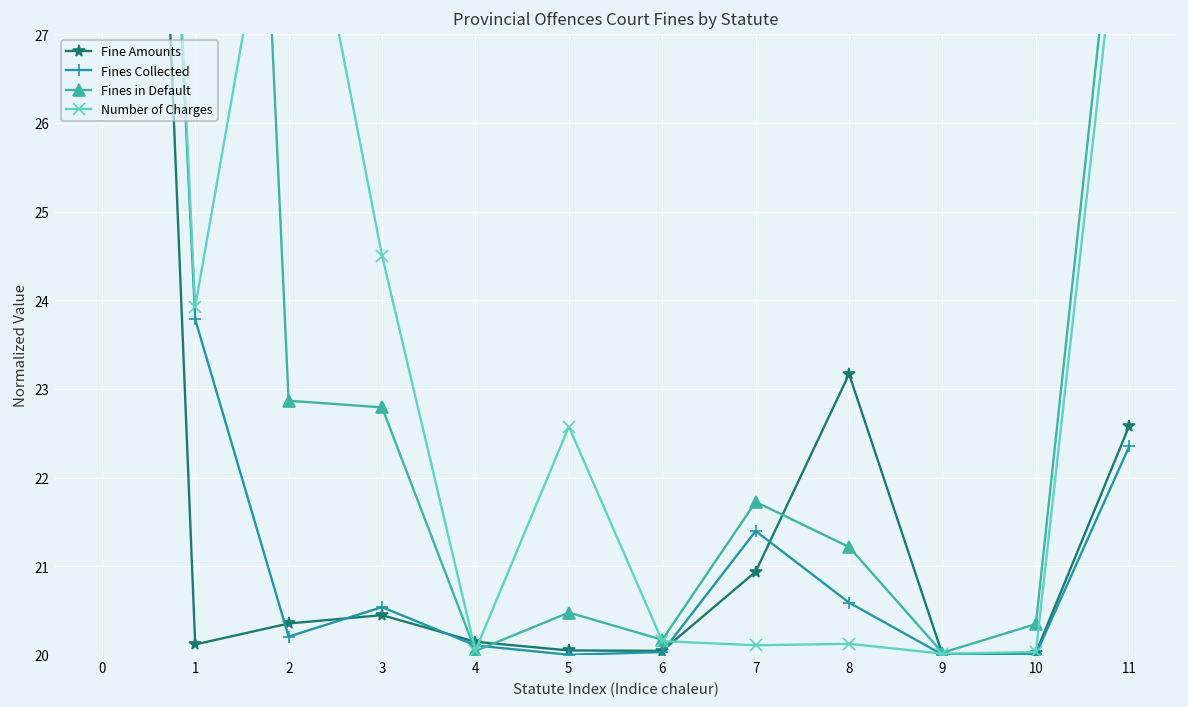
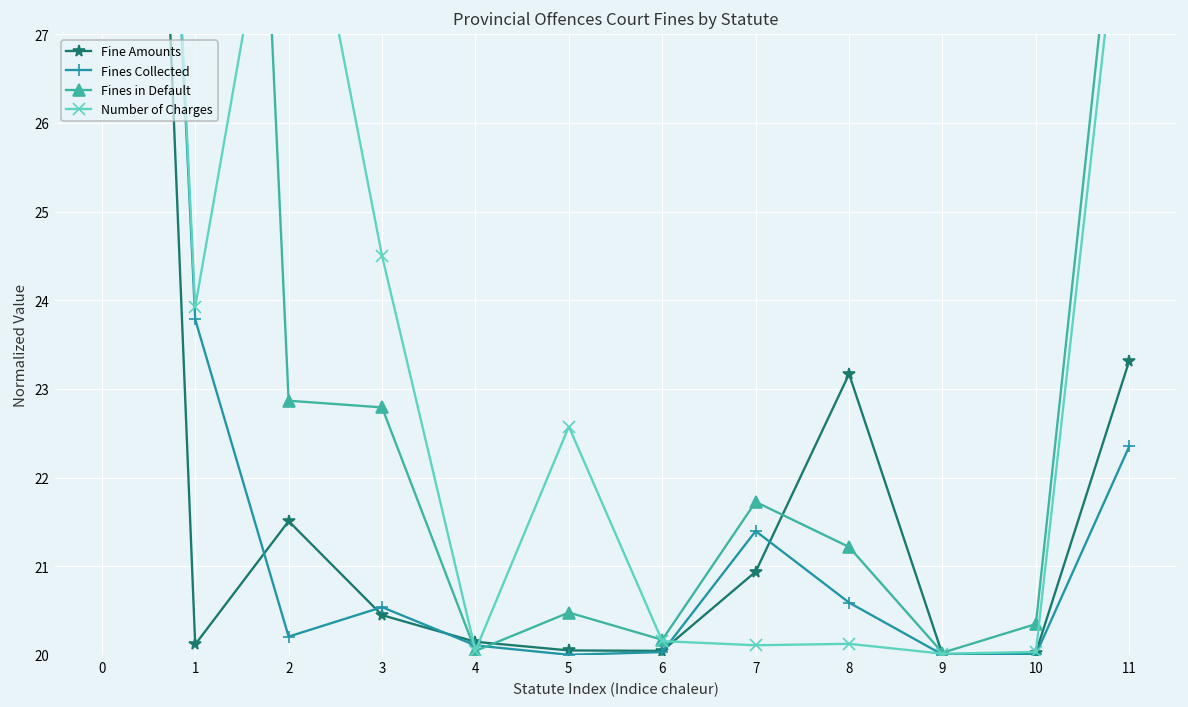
Fine Amounts, 2: 20.4 -> 21.5
Fine Amounts, 11: 22.6 -> 23.3
